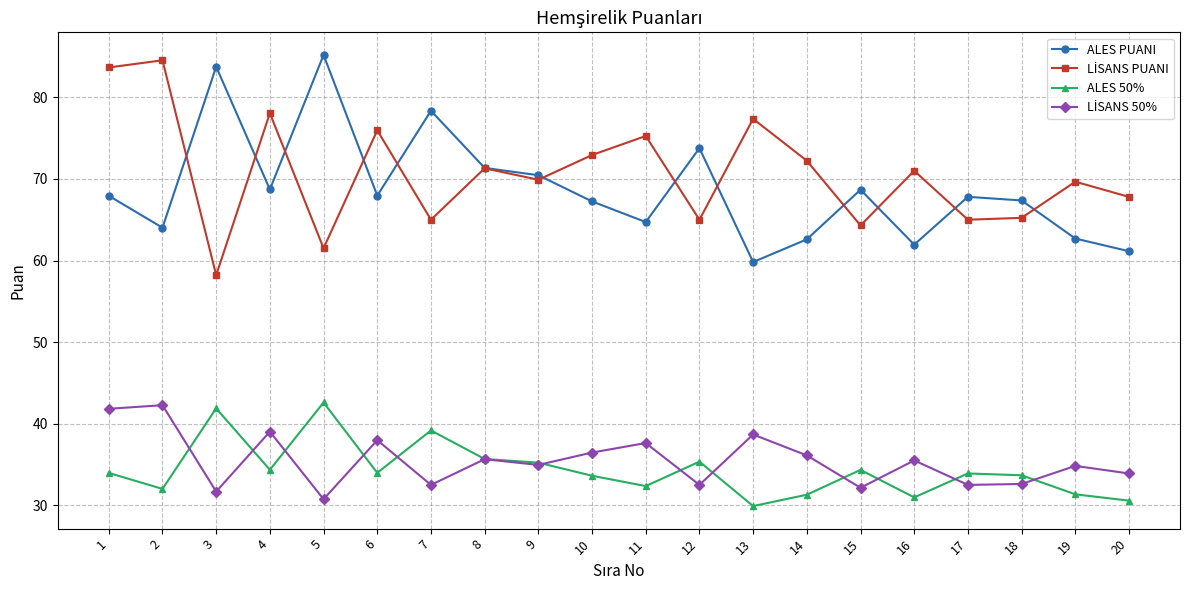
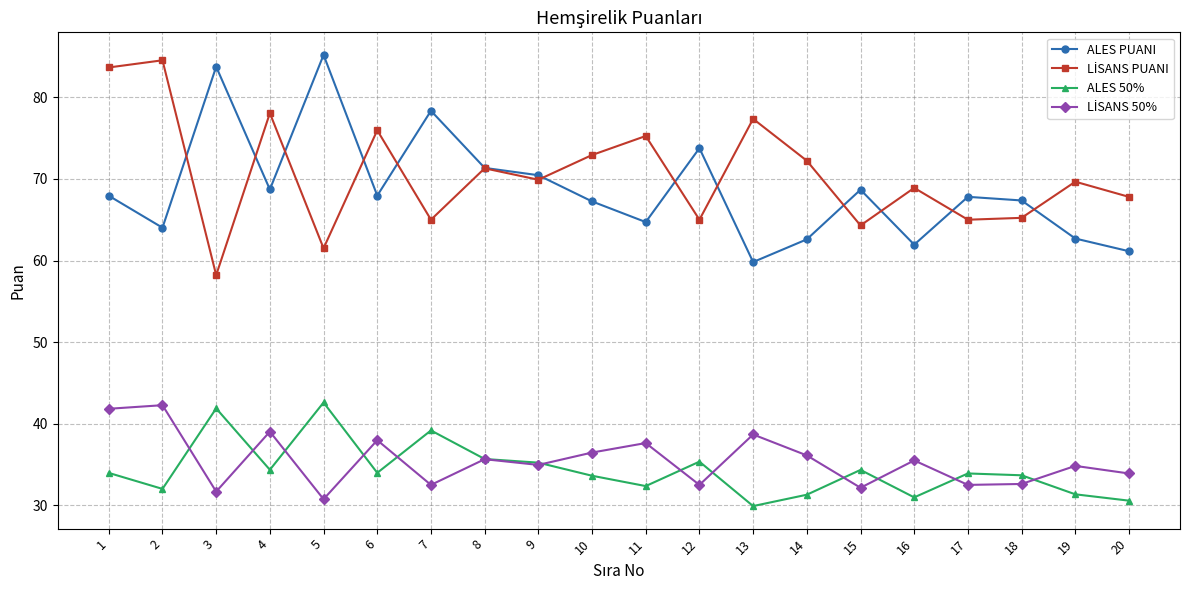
LİSANS PUANI, 16: 71 -> 69
